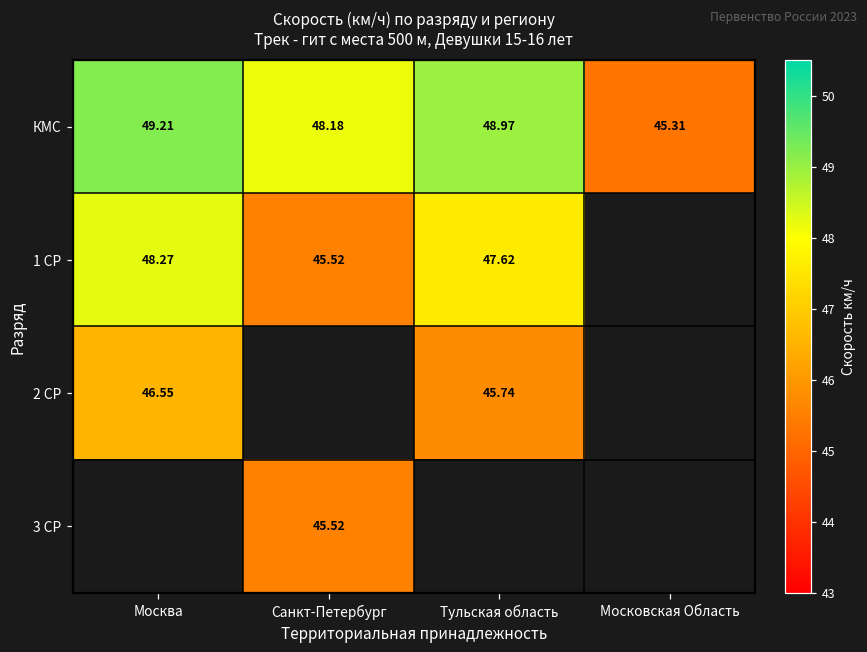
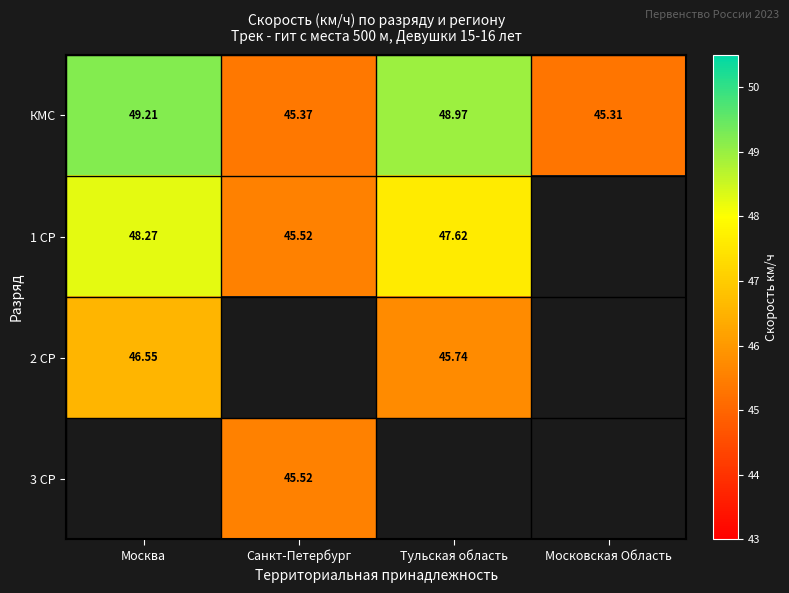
КМС, Санкт-Петербург: 48.18 -> 45.37
